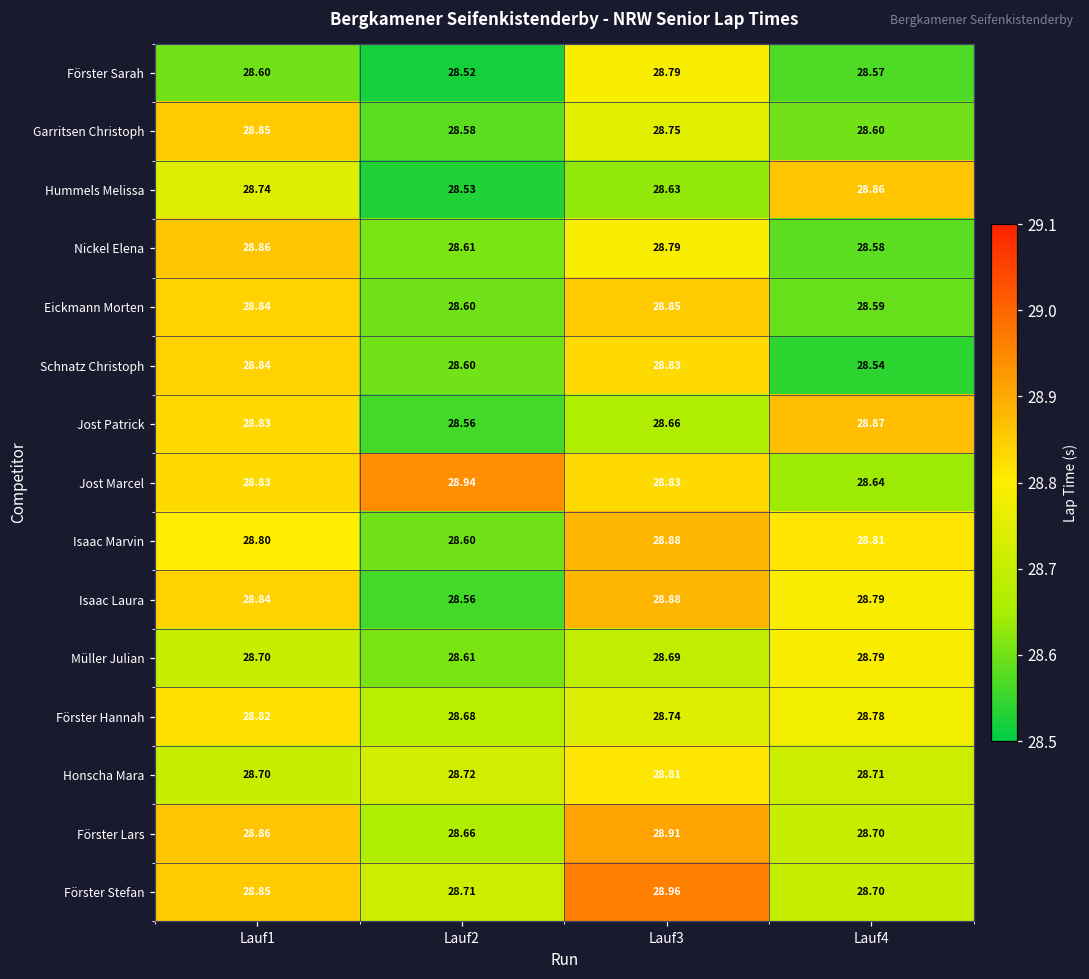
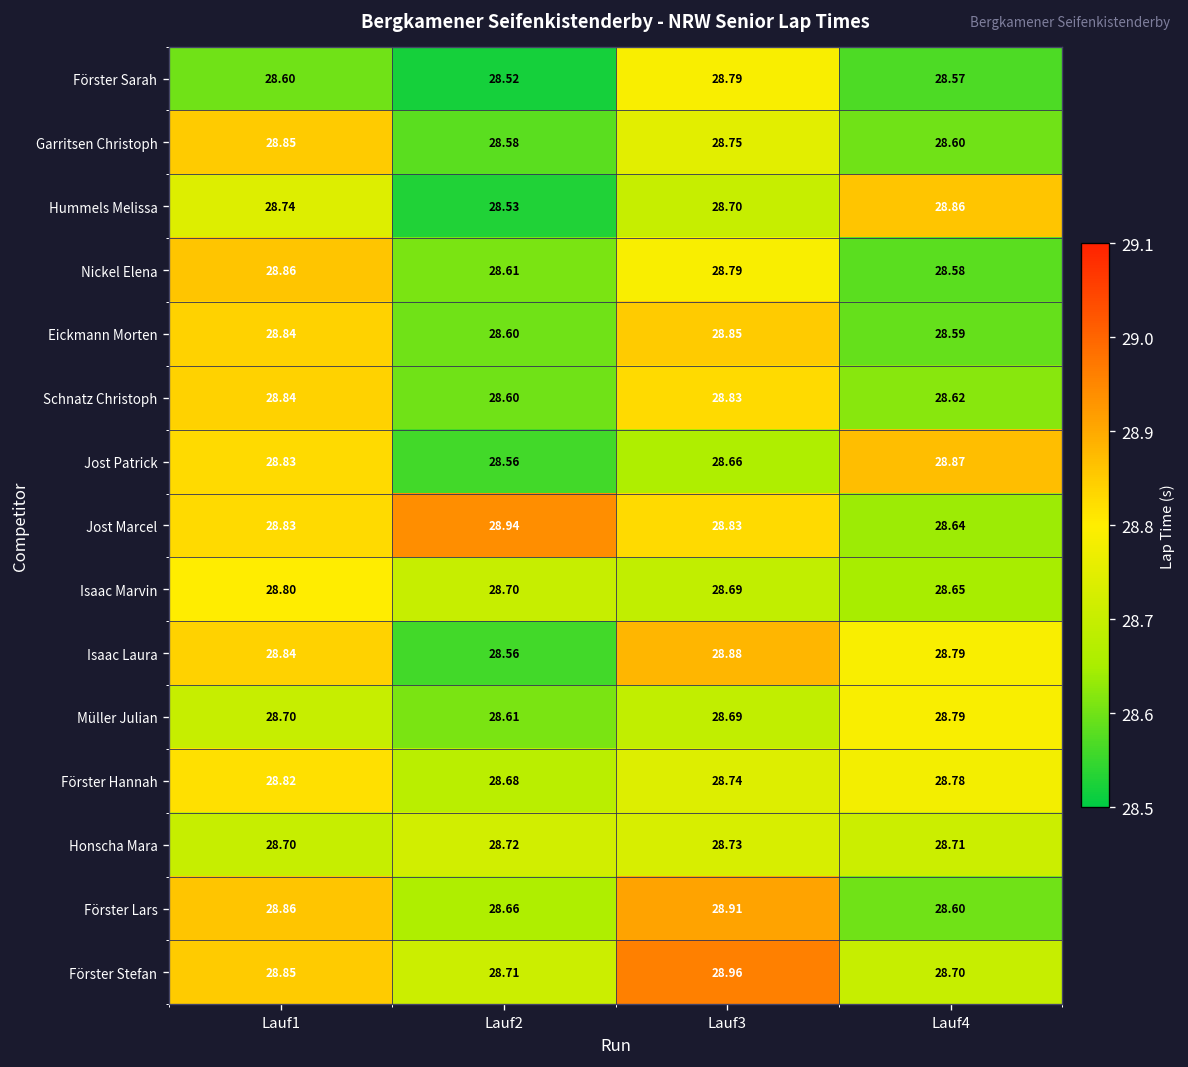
Hummels Melissa, Lauf3: 28.63 -> 28.70
Schnatz Christoph, Lauf4: 28.54 -> 28.62
Isaac Marvin, Lauf2: 28.60 -> 28.70
Isaac Marvin, Lauf3: 28.88 -> 28.69
Isaac Marvin, Lauf4: 28.81 -> 28.65
Honscha Mara, Lauf3: 28.81 -> 28.73
Förster Lars, Lauf4: 28.70 -> 28.60
